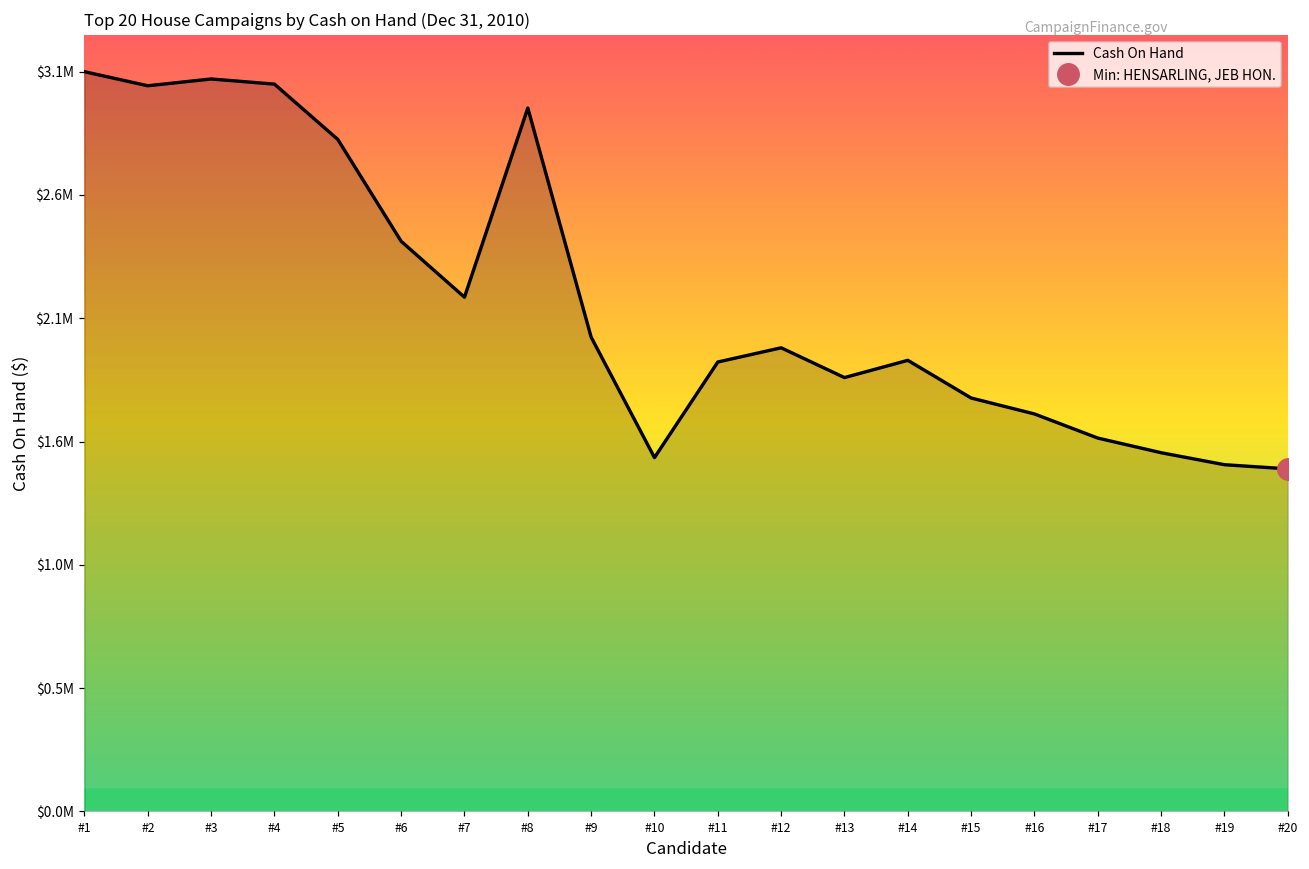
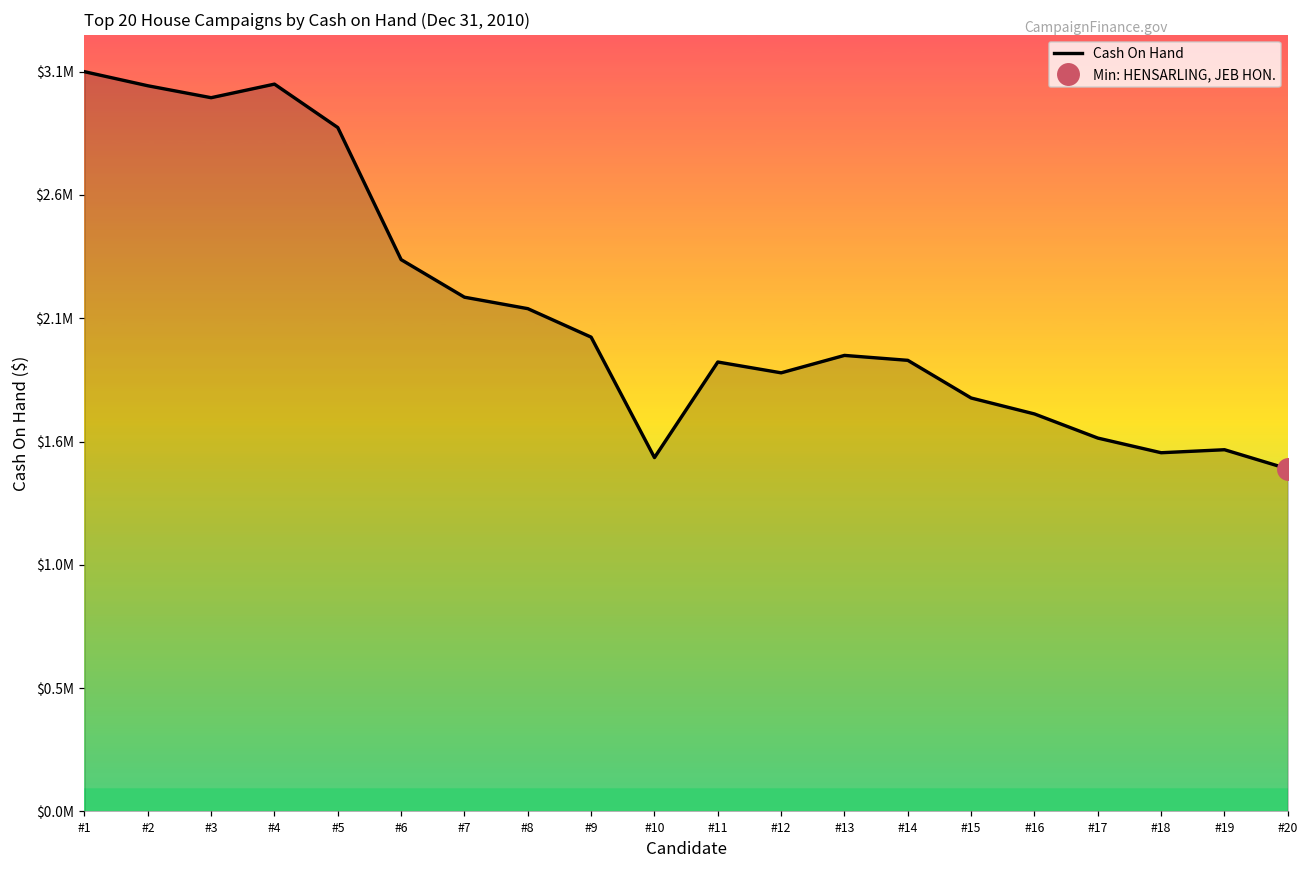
Cash On Hand, #3: $3100000 -> $3020000
Cash On Hand, #5: $2840000 -> $2890000
Cash On Hand, #6: $2410000 -> $2330000
Cash On Hand, #8: $2980000 -> $2130000
Cash On Hand, #12: $1960000 -> $1860000
Cash On Hand, #13: $1840000 -> $1930000
Cash On Hand, #19: $1470000 -> $1530000
